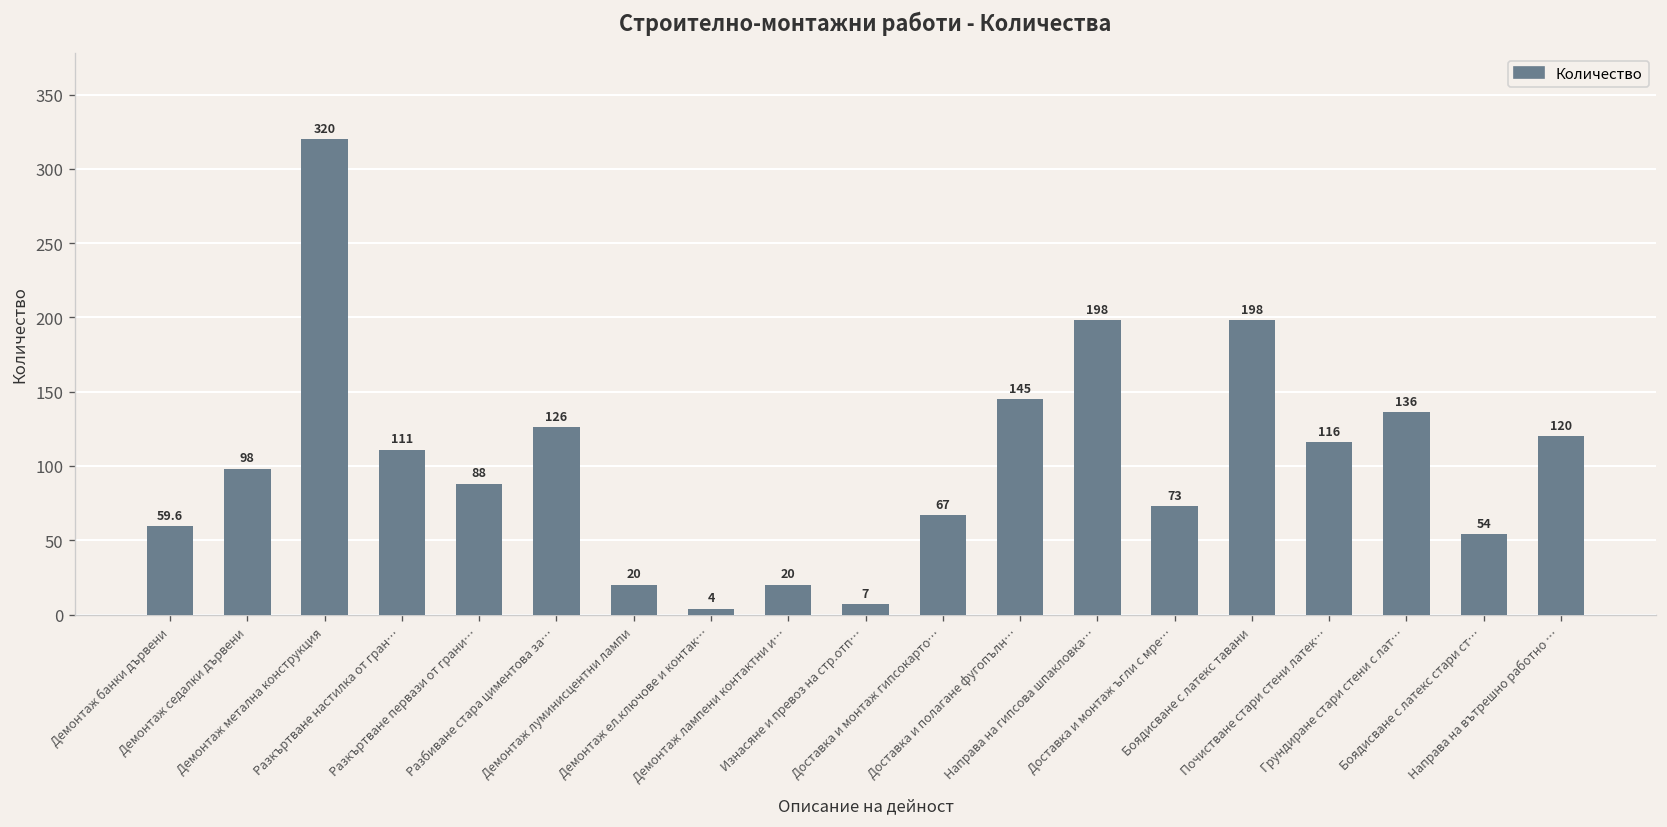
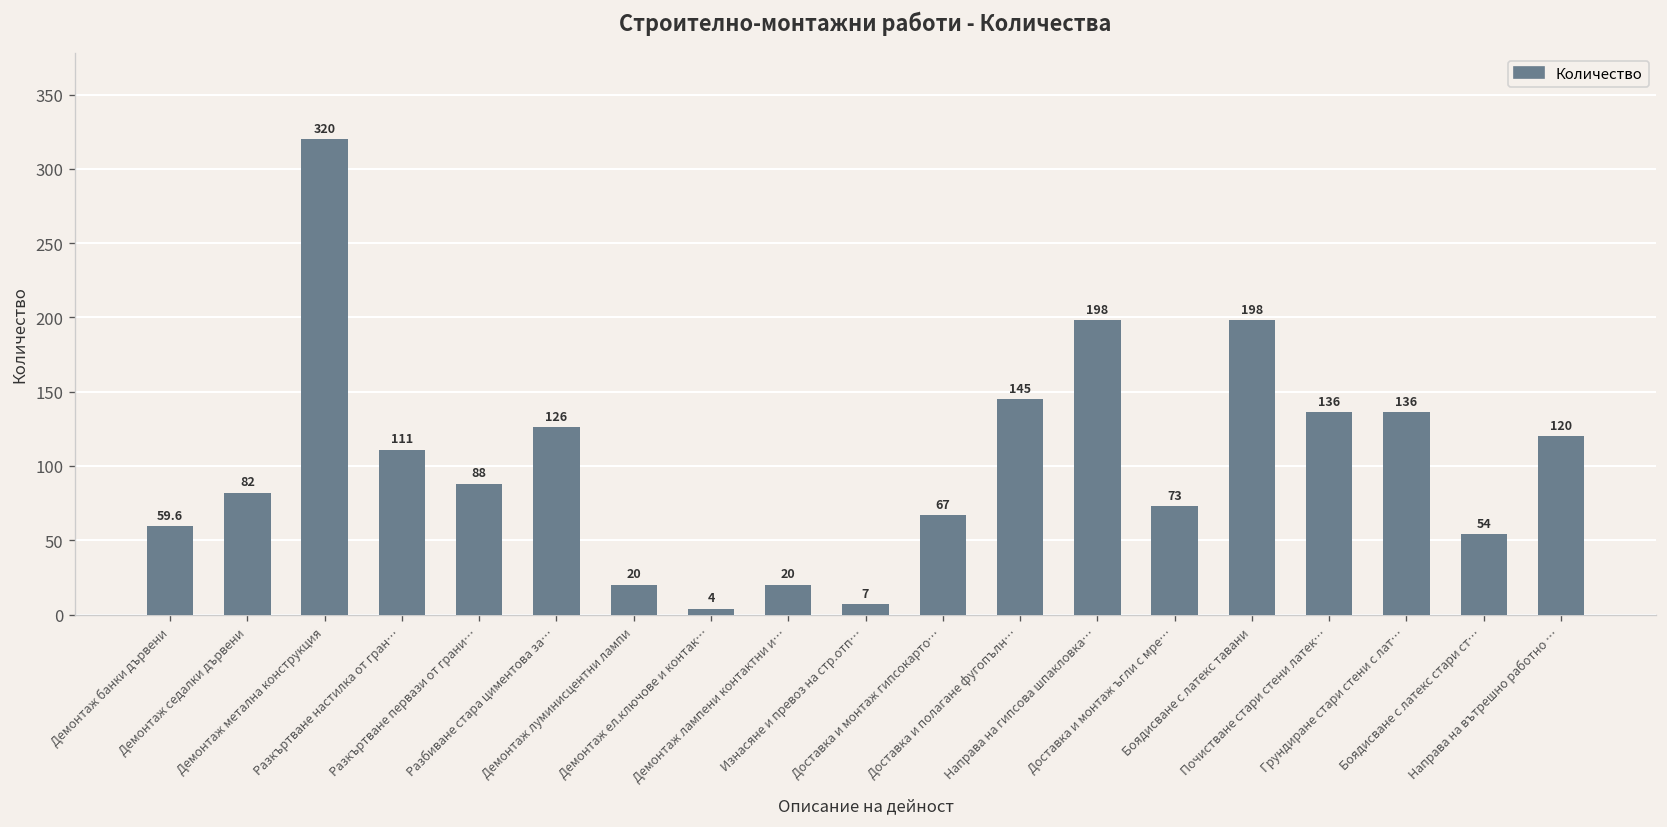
Демонтаж седалки дървени: 98 -> 82
Почистване стари стени латек…: 116 -> 136
